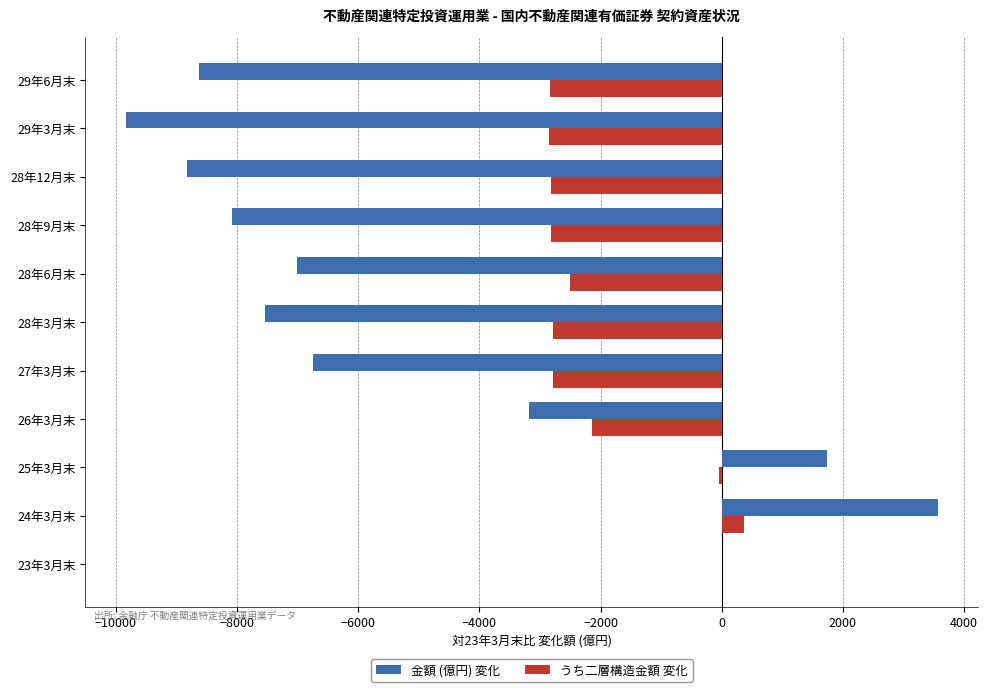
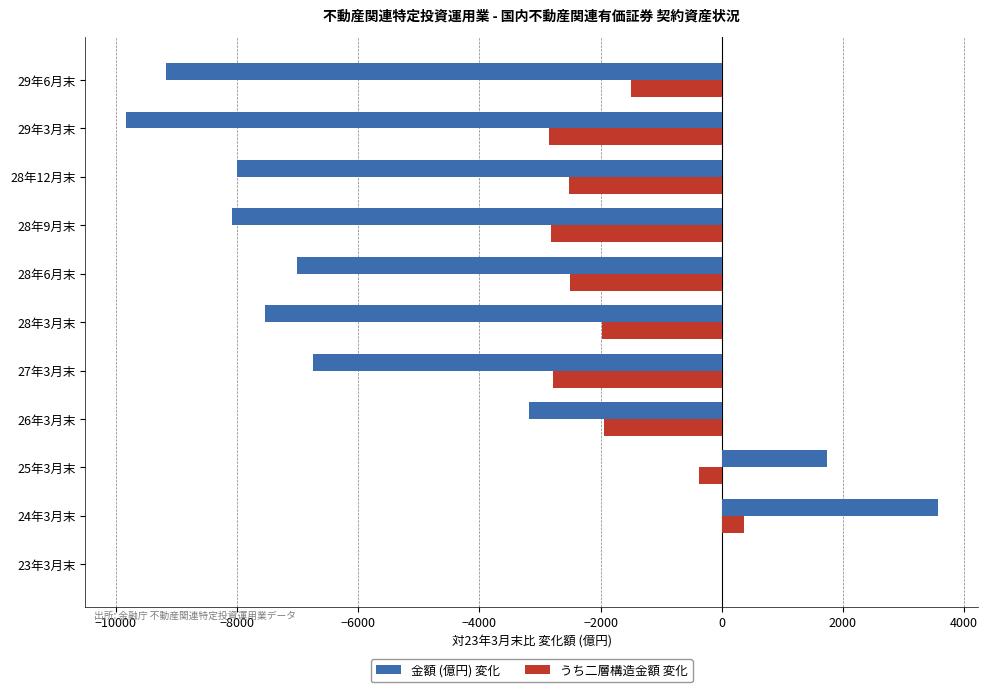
金額 (億円) 変化, 29年6月末: -8600 -> -9200
うち二層構造金額 変化, 29年6月末: -2800 -> -1500
金額 (億円) 変化, 28年12月末: -8800 -> -8000
うち二層構造金額 変化, 28年12月末: -2800 -> -2500
うち二層構造金額 変化, 28年3月末: -2800 -> -2000
うち二層構造金額 変化, 26年3月末: -2100 -> -1900
うち二層構造金額 変化, 25年3月末: 0 -> -400
